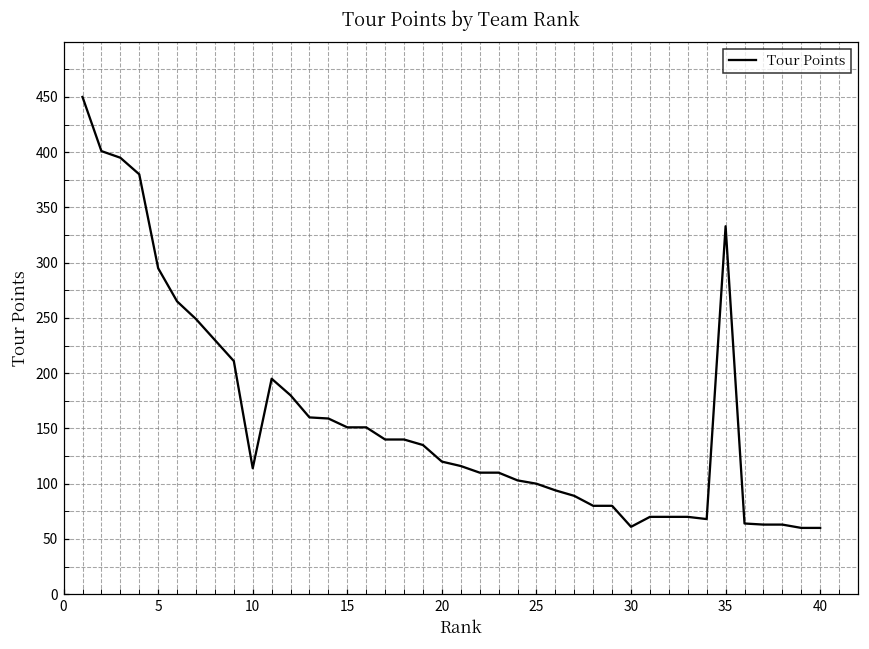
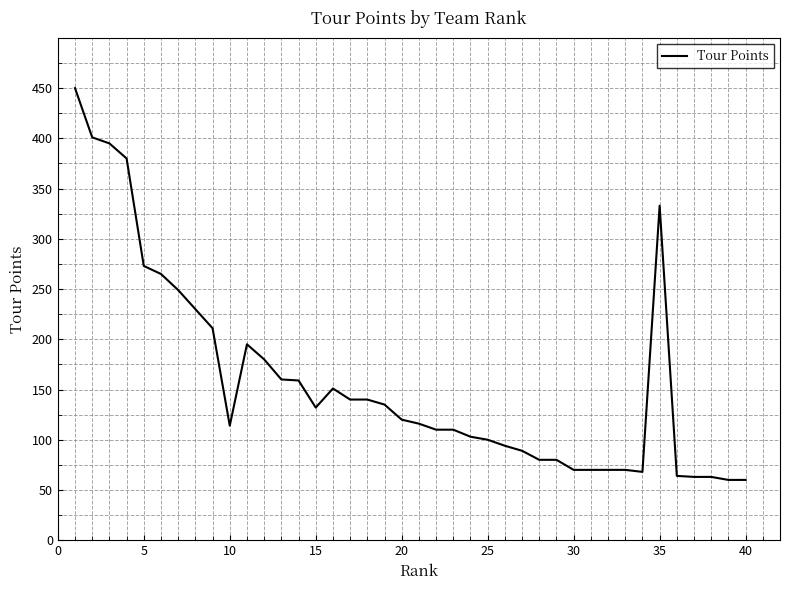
5: 295 -> 273
15: 151 -> 132
30: 61 -> 70
